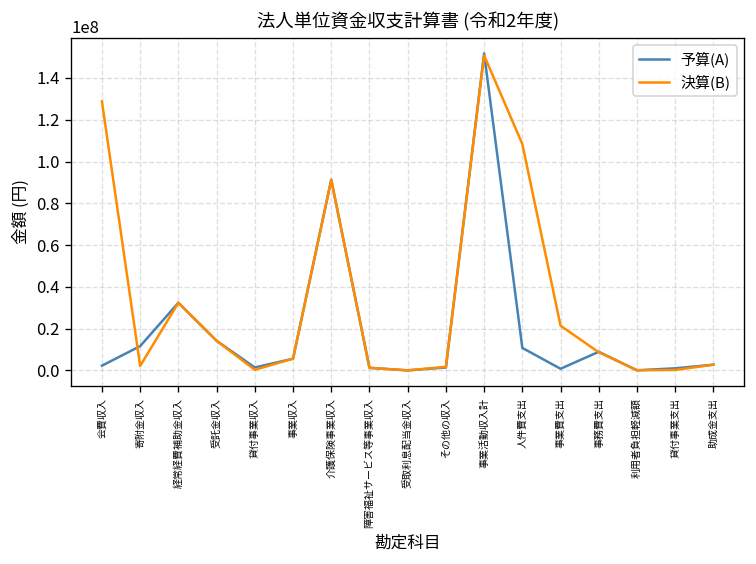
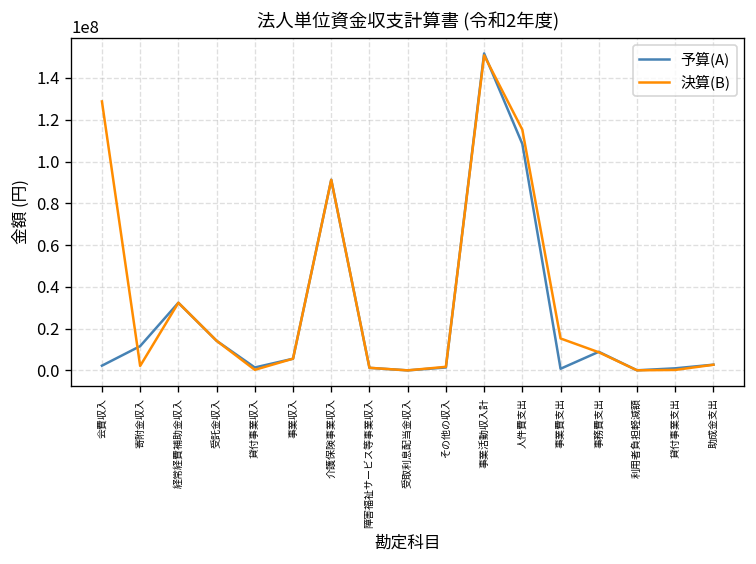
予算(A), 人件費支出: 11000000 -> 108000000
決算(B), 人件費支出: 108000000 -> 115000000
決算(B), 事業費支出: 21000000 -> 15000000
